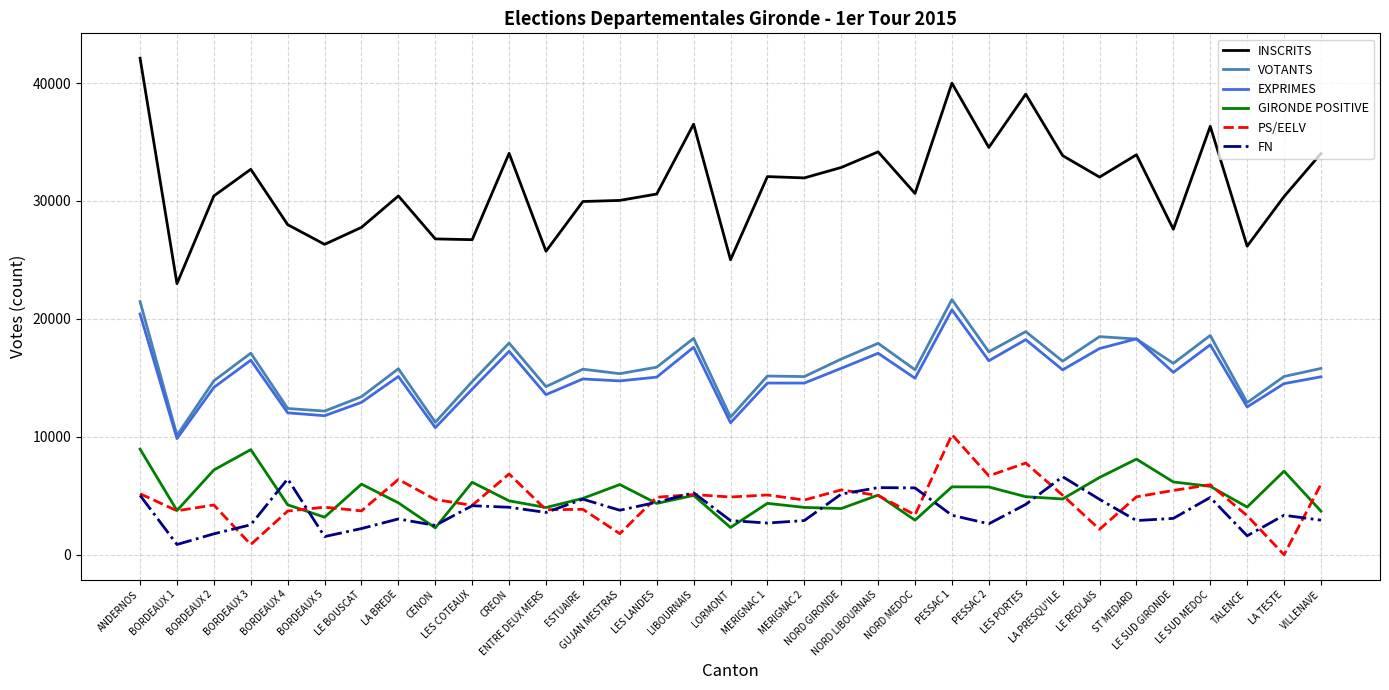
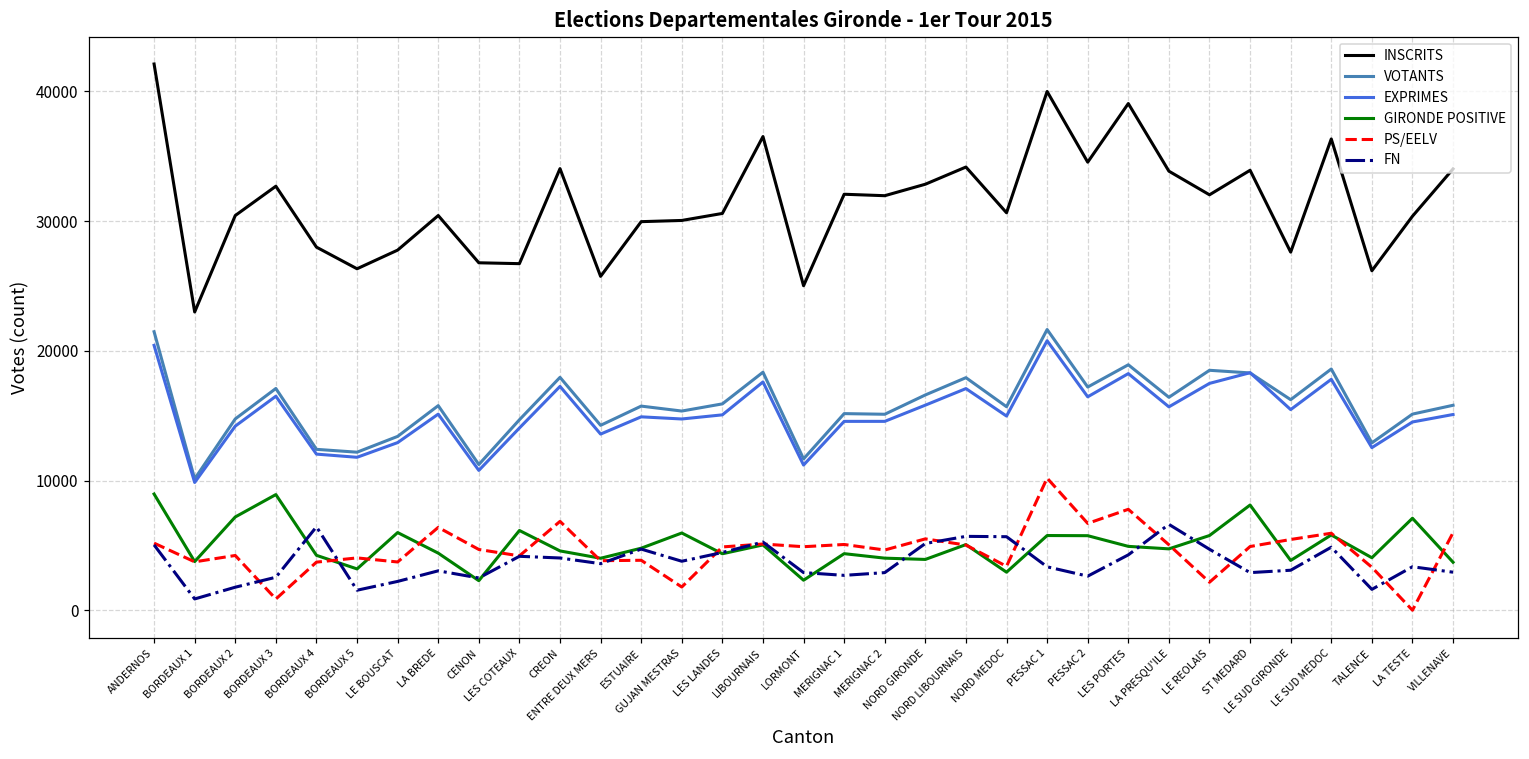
GIRONDE POSITIVE, LE REOLAIS: 6600 -> 5800
GIRONDE POSITIVE, LE SUD GIRONDE: 6200 -> 3800
